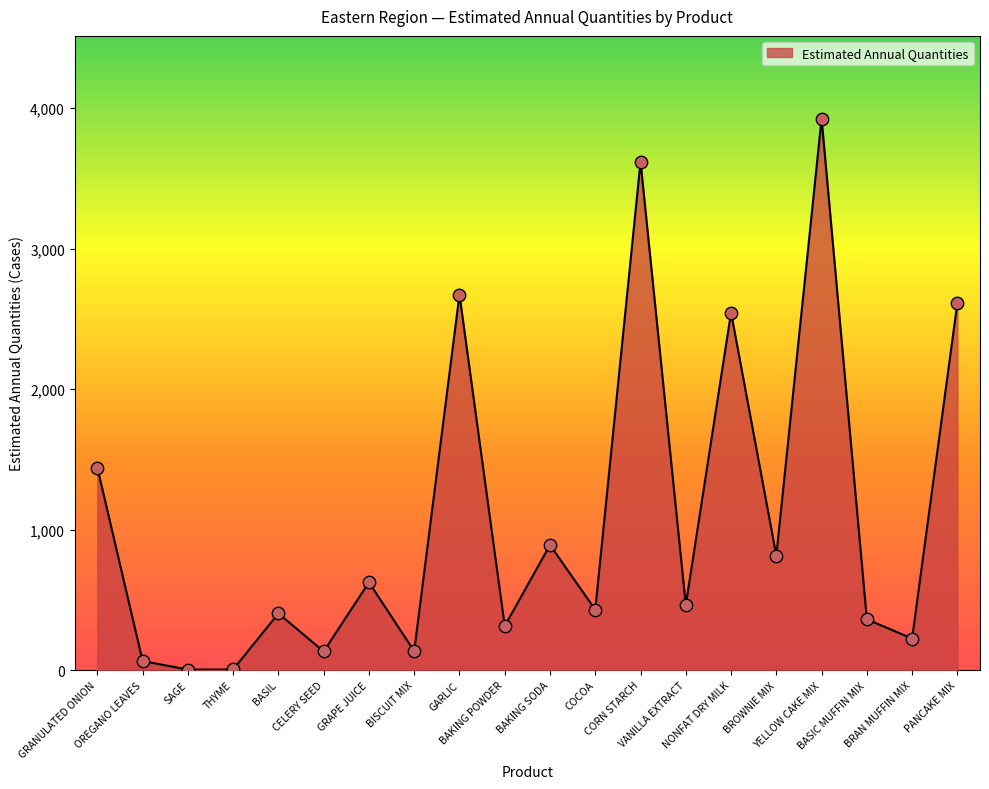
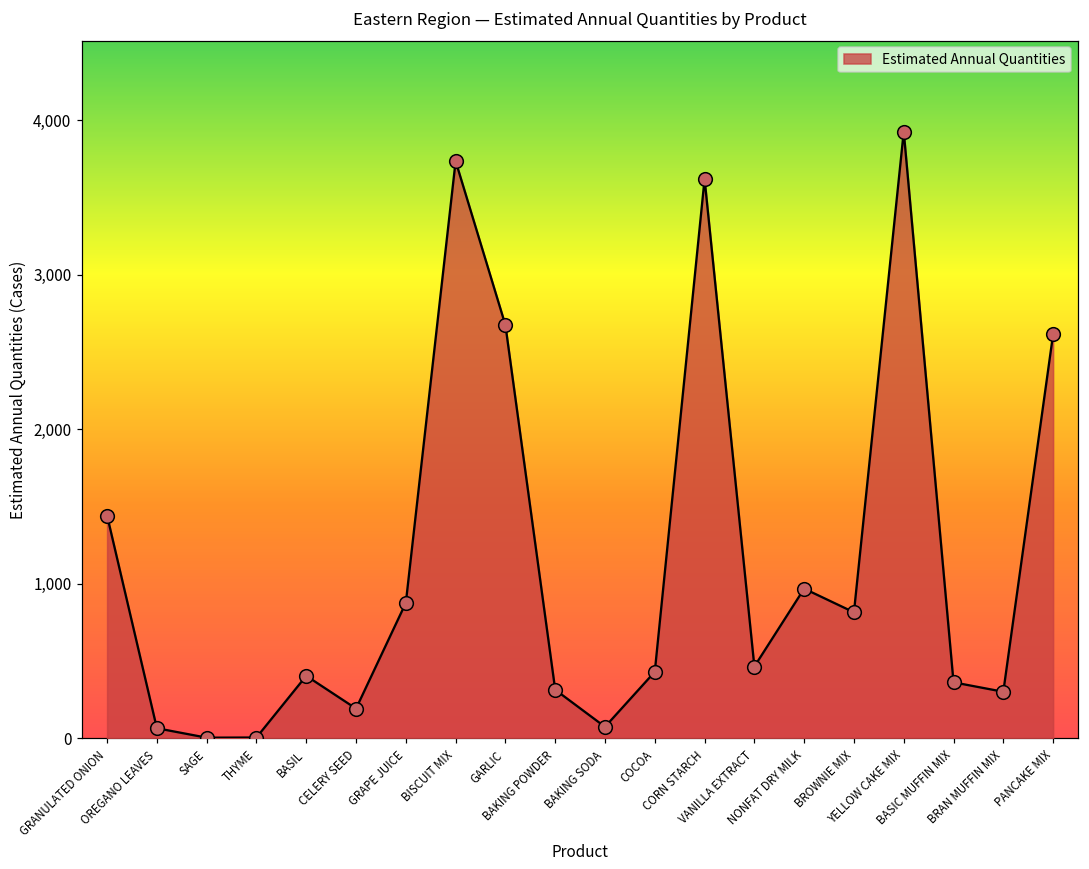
CELERY SEED: 130 -> 190
GRAPE JUICE: 630 -> 880
BISCUIT MIX: 140 -> 3,730
BAKING SODA: 890 -> 70
NONFAT DRY MILK: 2,550 -> 970
BRAN MUFFIN MIX: 230 -> 300
